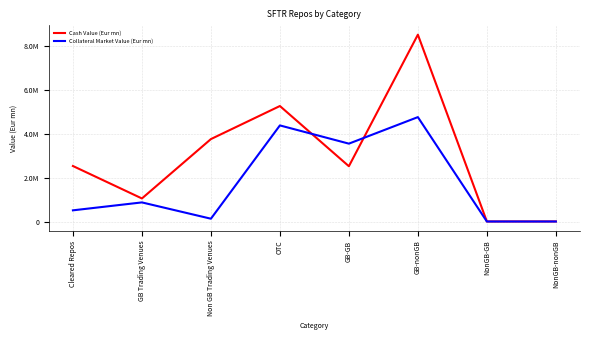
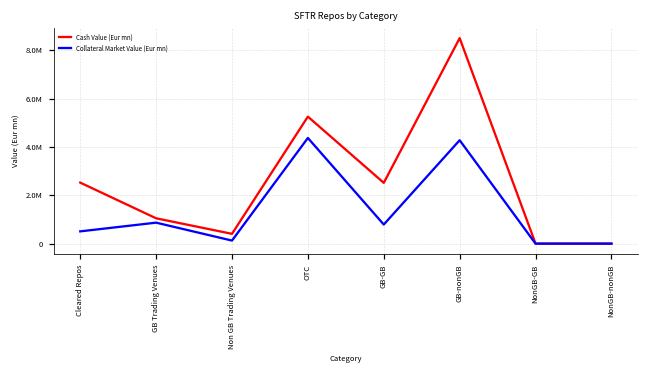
Cash Value (Eur mn), Non GB Trading Venues: 3800000 -> 400000
Collateral Market Value (Eur mn), GB-GB: 3500000 -> 800000
Collateral Market Value (Eur mn), GB-nonGB: 4800000 -> 4300000
